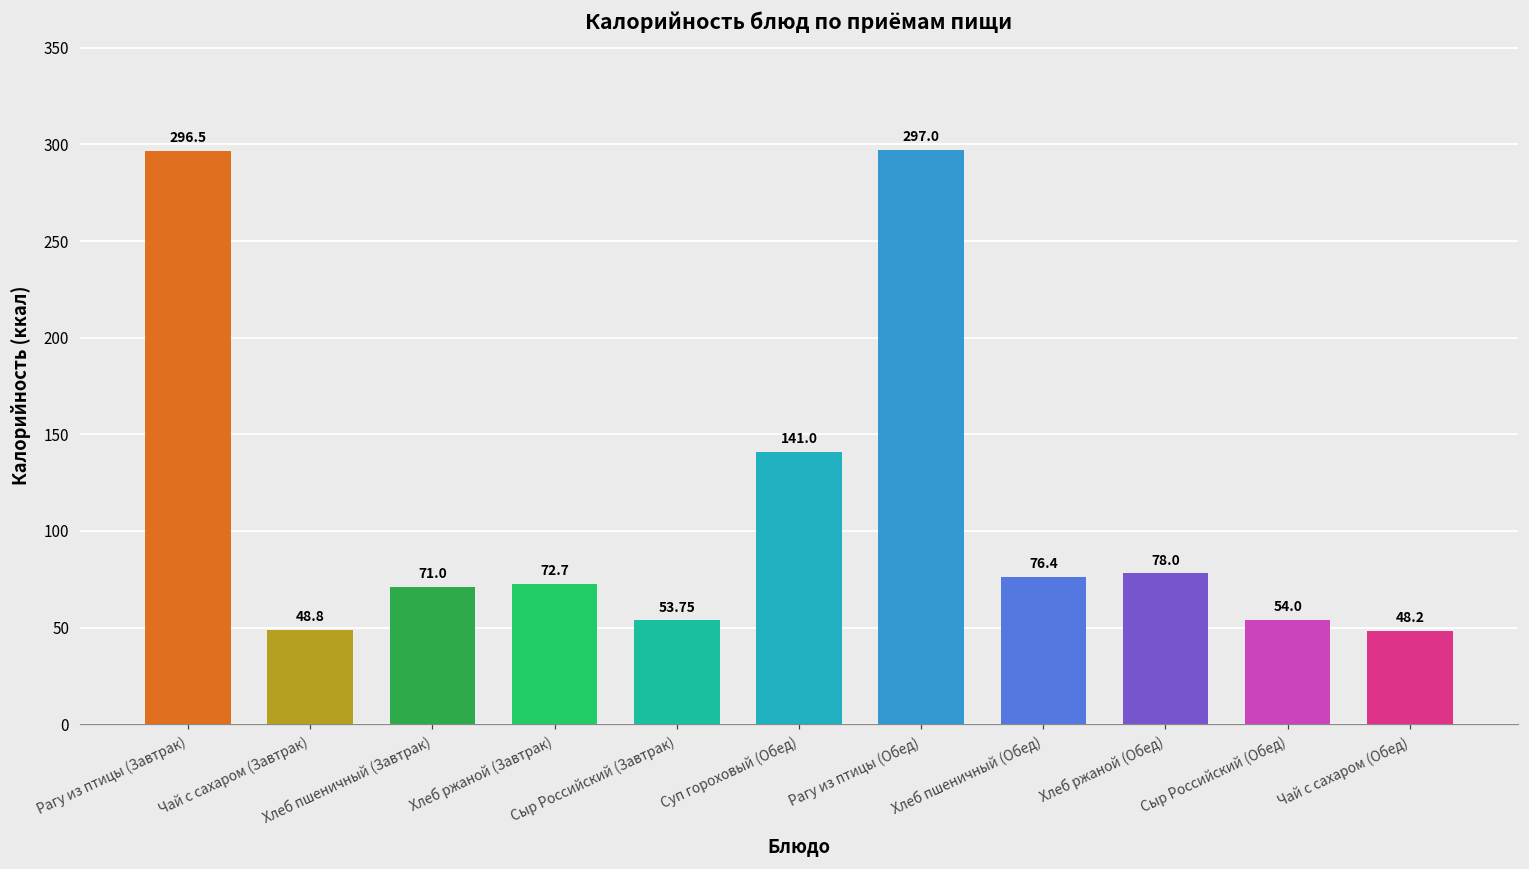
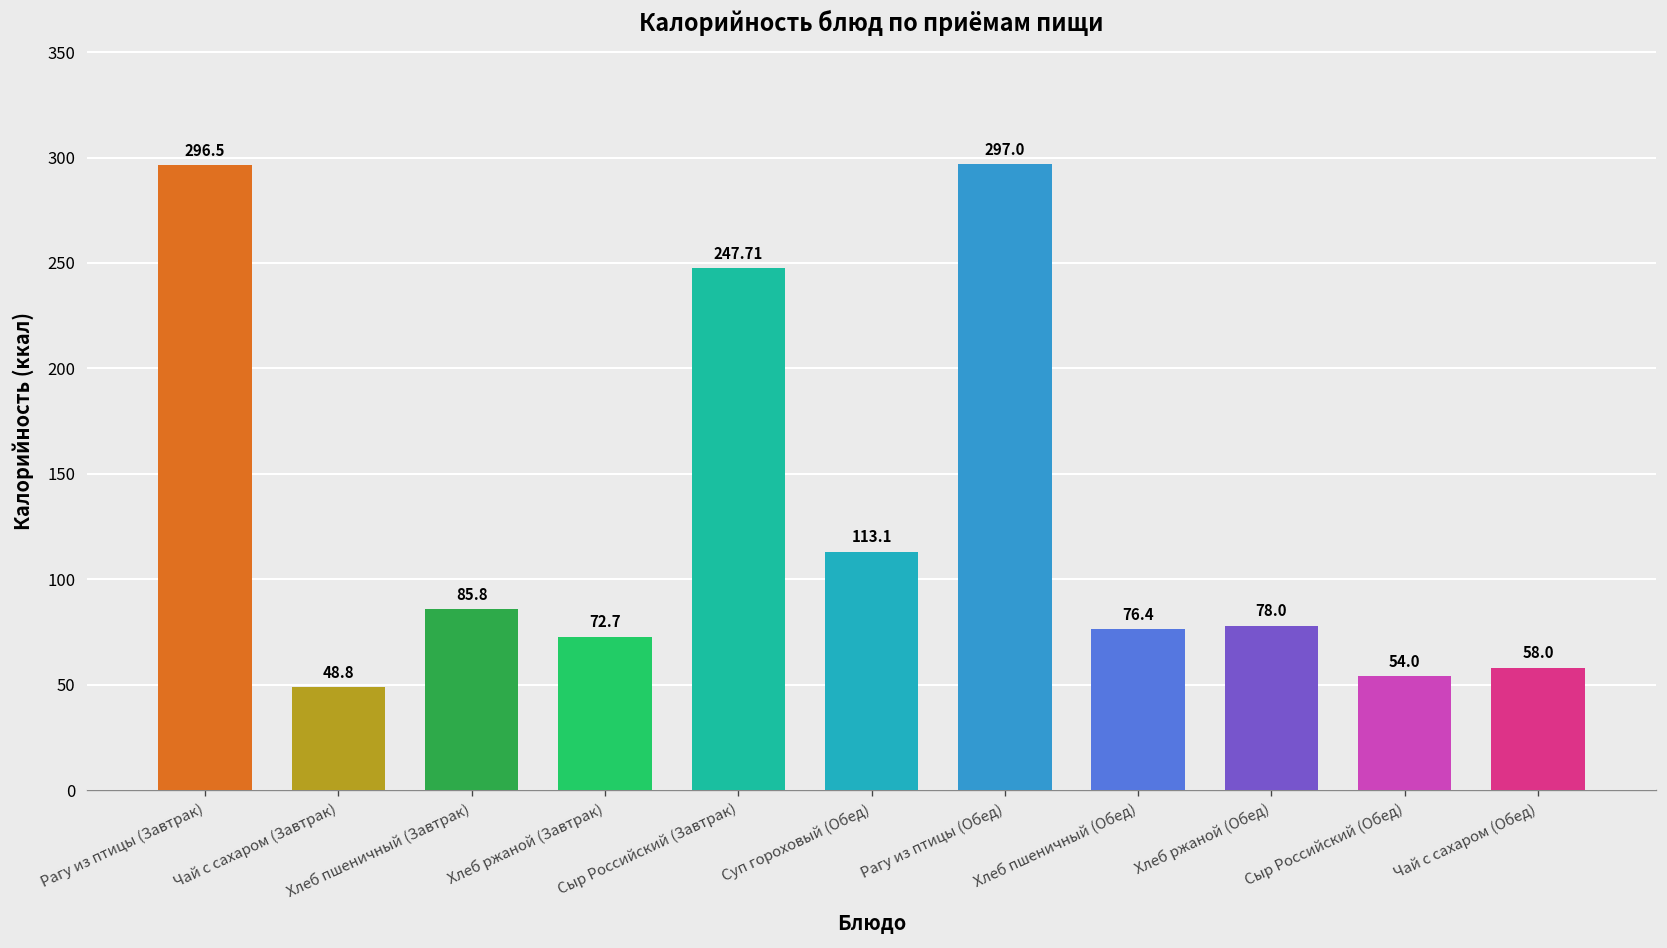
Хлеб пшеничный (Завтрак): 71.0 -> 85.8
Сыр Российский (Завтрак): 53.75 -> 247.71
Суп гороховый (Обед): 141.0 -> 113.1
Чай с сахаром (Обед): 48.2 -> 58.0
